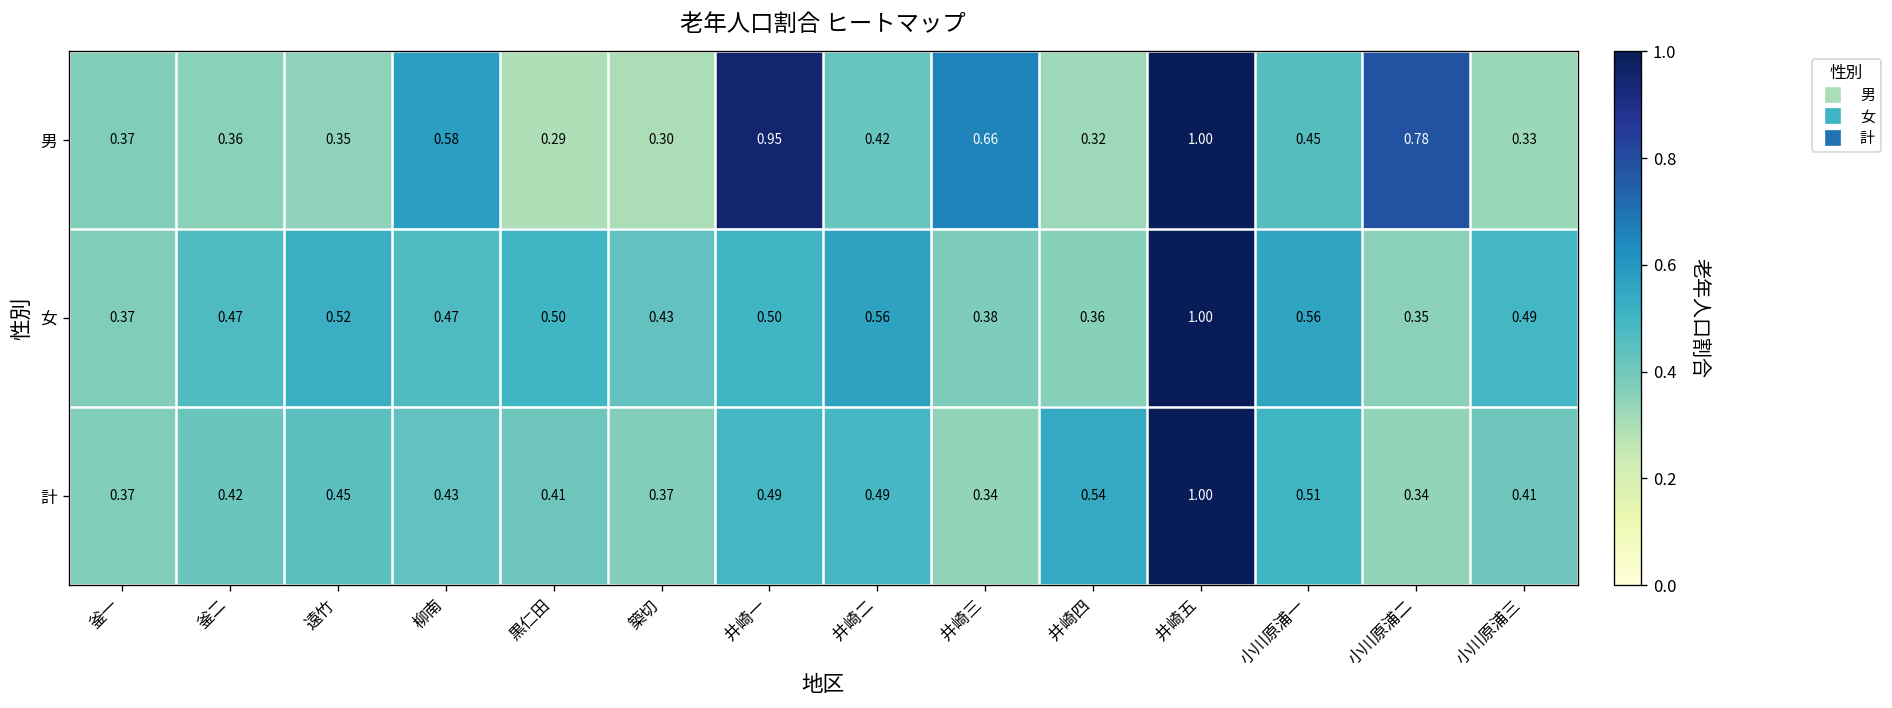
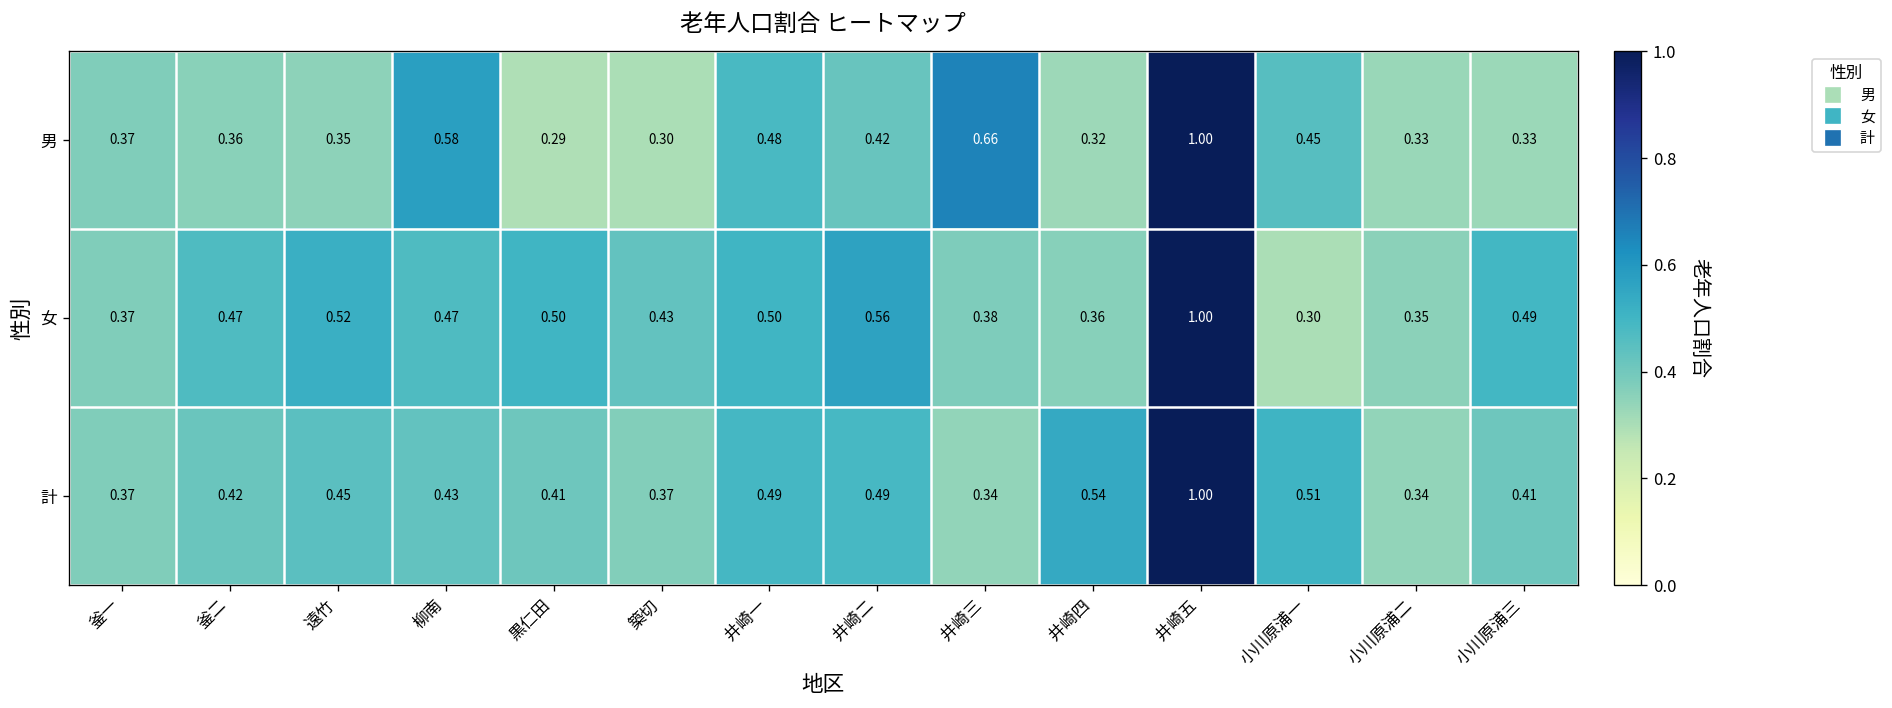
男, 井崎一: 0.95 -> 0.48
男, 小川原浦二: 0.78 -> 0.33
女, 小川原浦一: 0.56 -> 0.30
